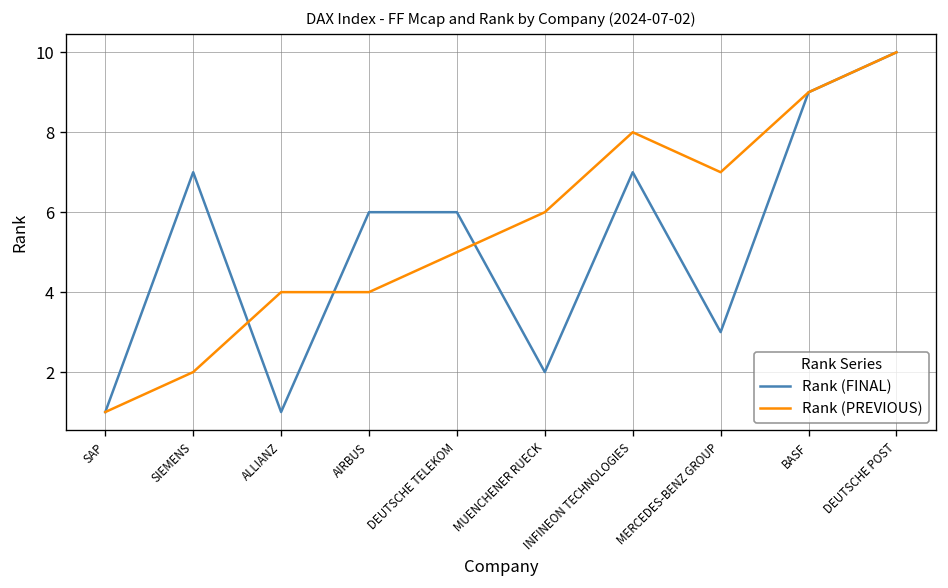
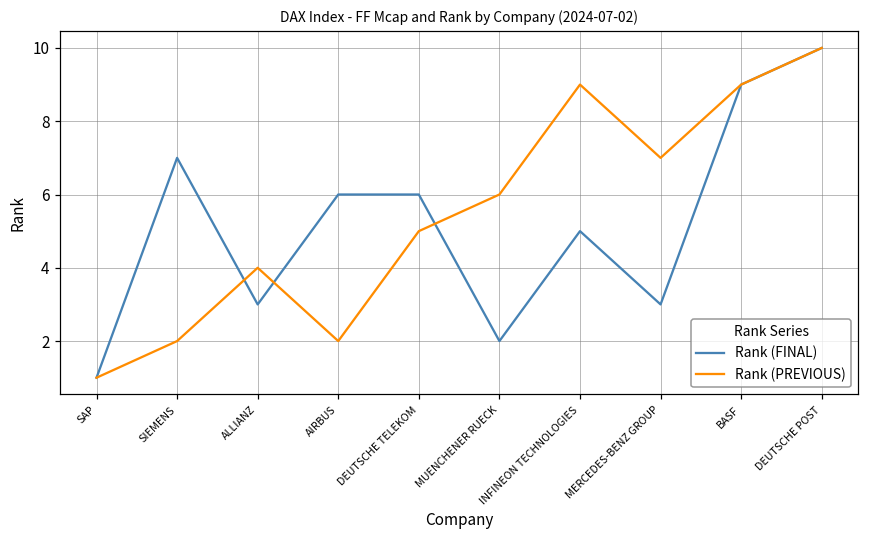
Rank (FINAL), ALLIANZ: 1 -> 3
Rank (PREVIOUS), AIRBUS: 4 -> 2
Rank (FINAL), INFINEON TECHNOLOGIES: 7 -> 5
Rank (PREVIOUS), INFINEON TECHNOLOGIES: 8 -> 9
